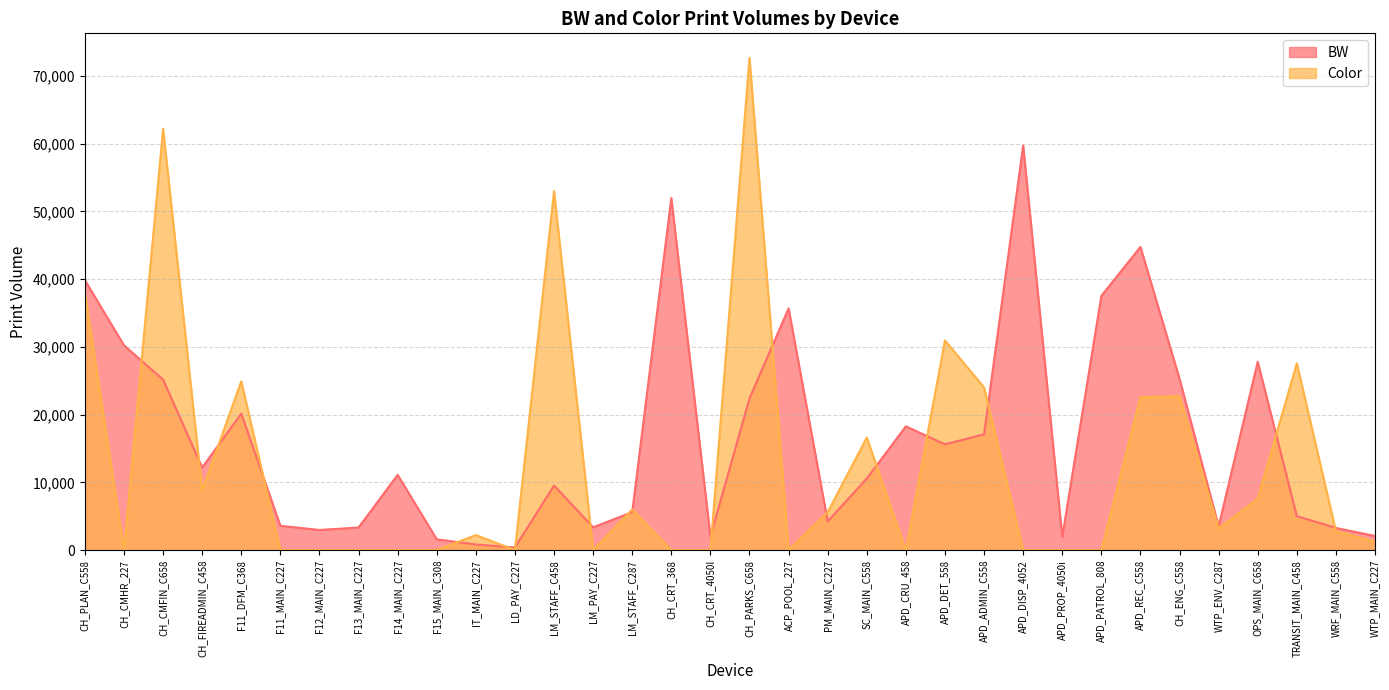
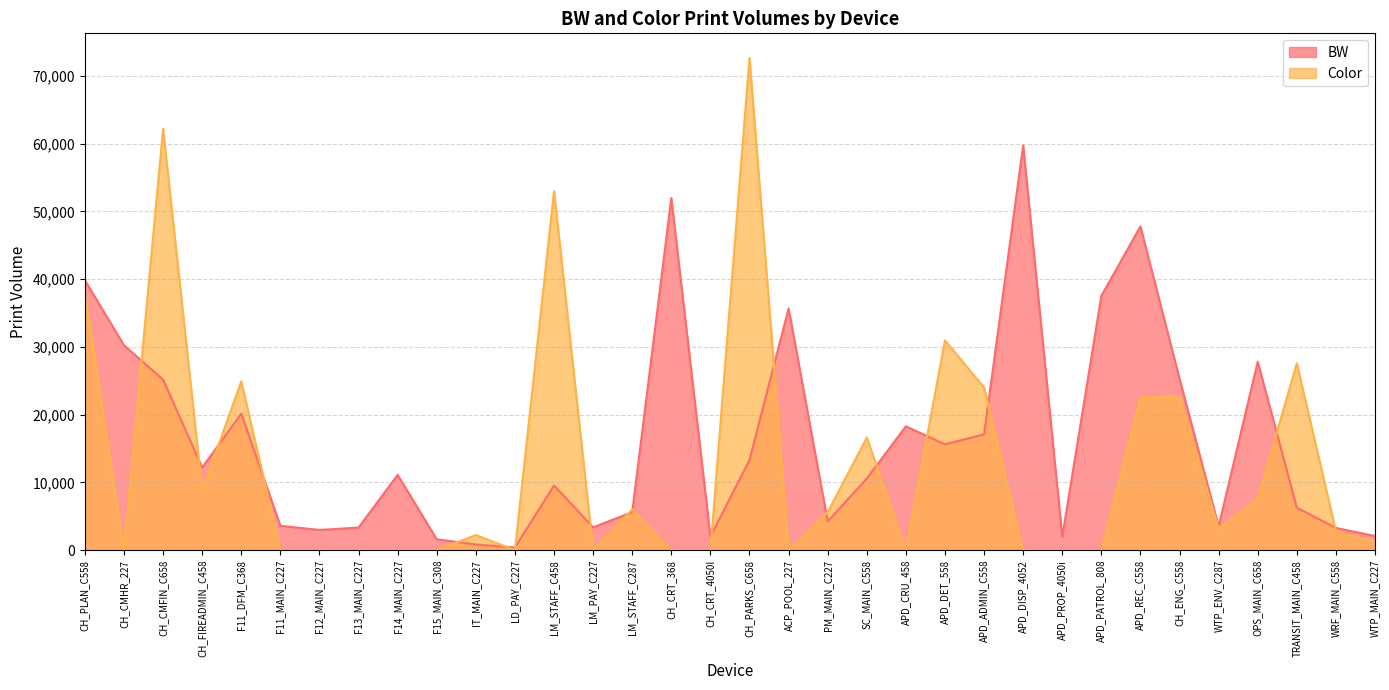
BW, CH_PARKS_C658: 22,000 -> 13,000
BW, APD_REC_C558: 45,000 -> 48,000
BW, TRANSIT_MAIN_C458: 5,000 -> 6,000
